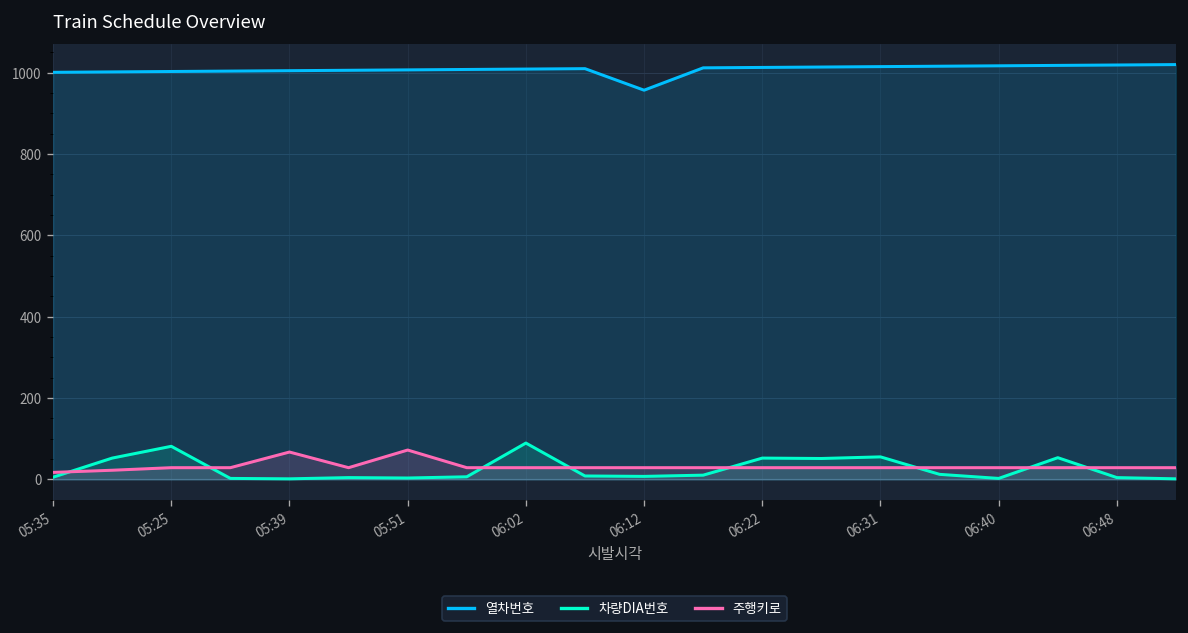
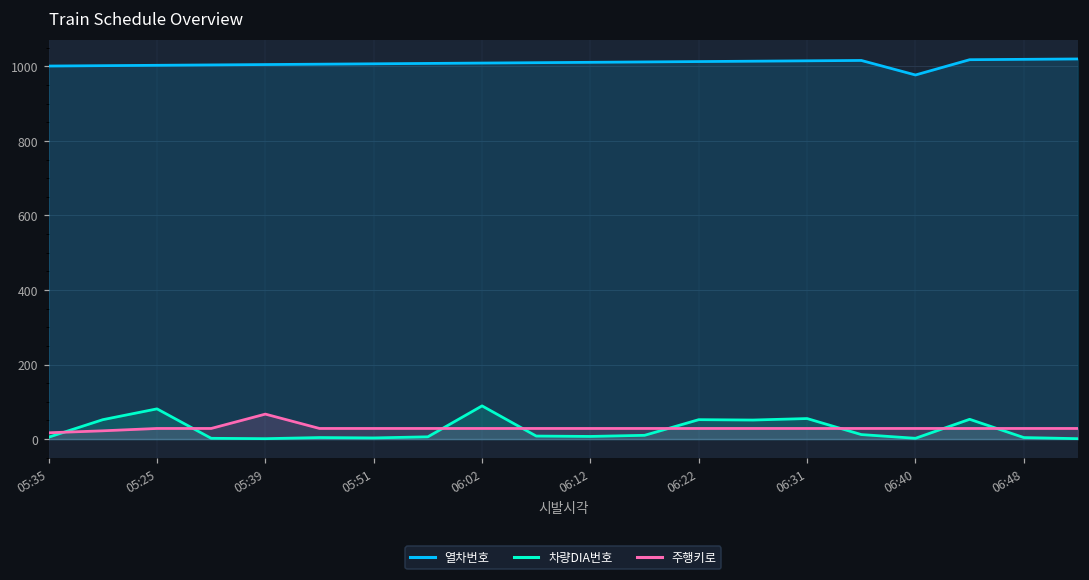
주행키로, 05:51: 70 -> 30
열차번호, 06:12: 960 -> 1010
열차번호, 06:40: 1020 -> 980
